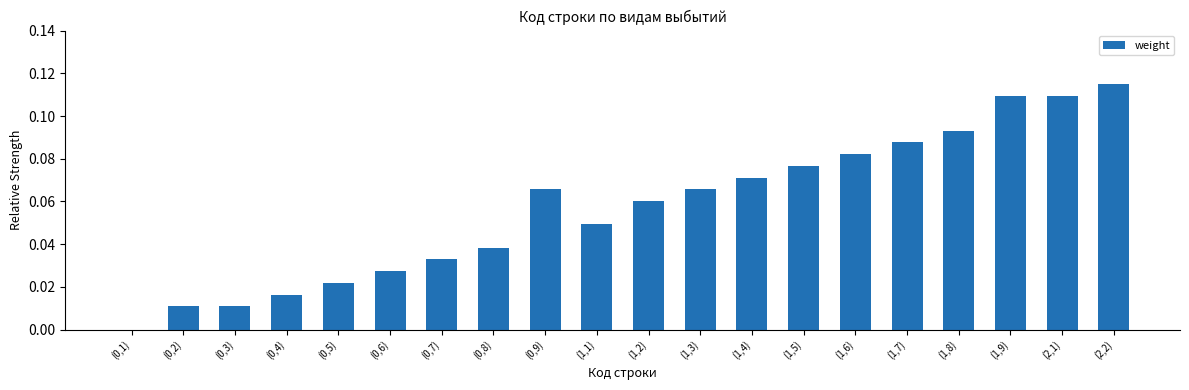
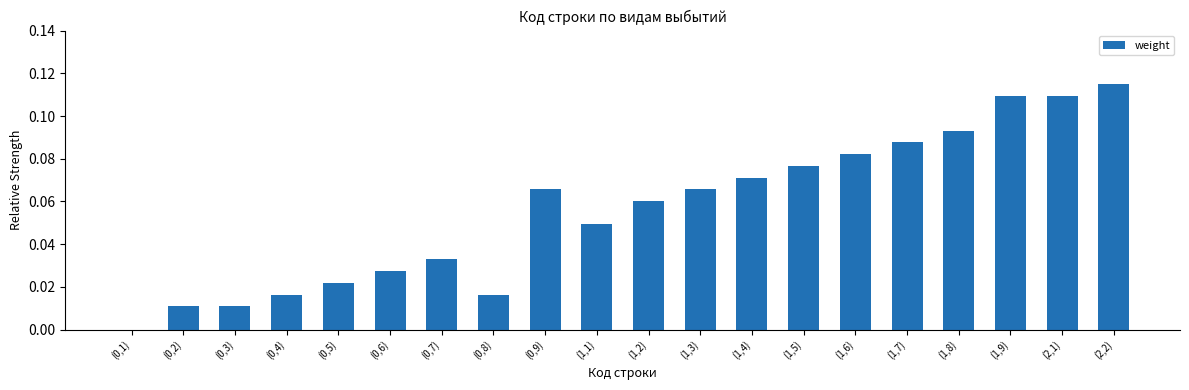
(0,8): 0.038 -> 0.016
